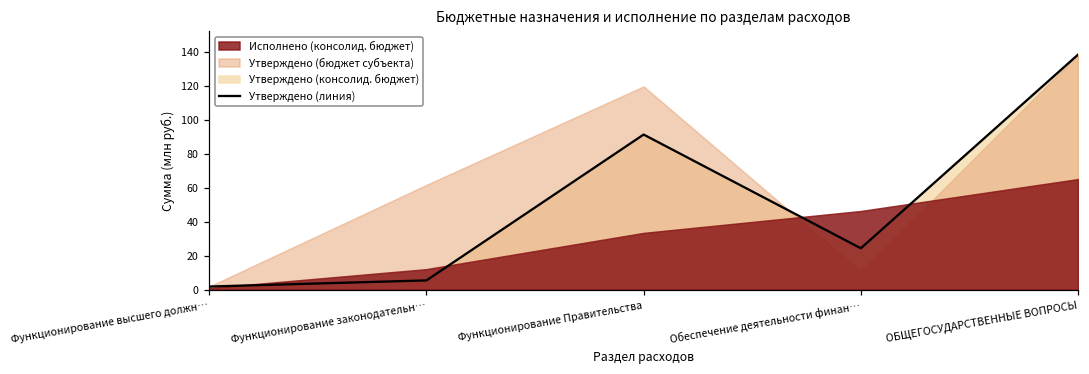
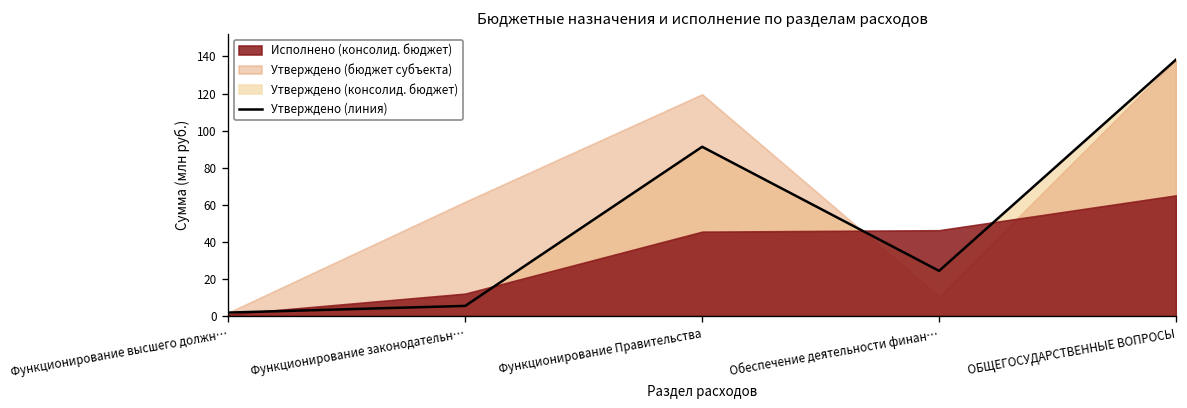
Исполнено (консолид. бюджет), Функционирование Правительства: 33 -> 45
